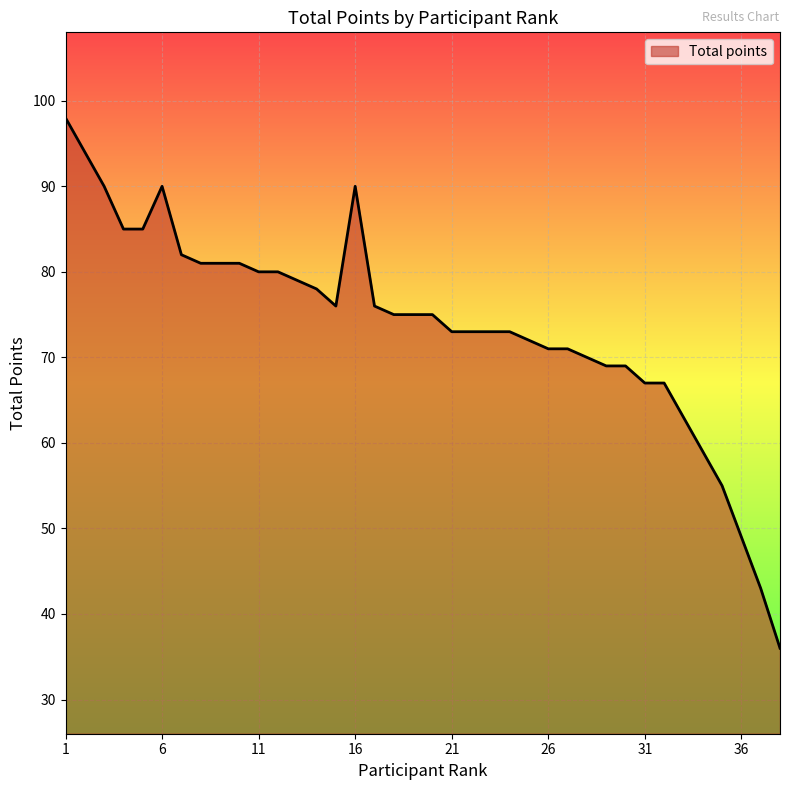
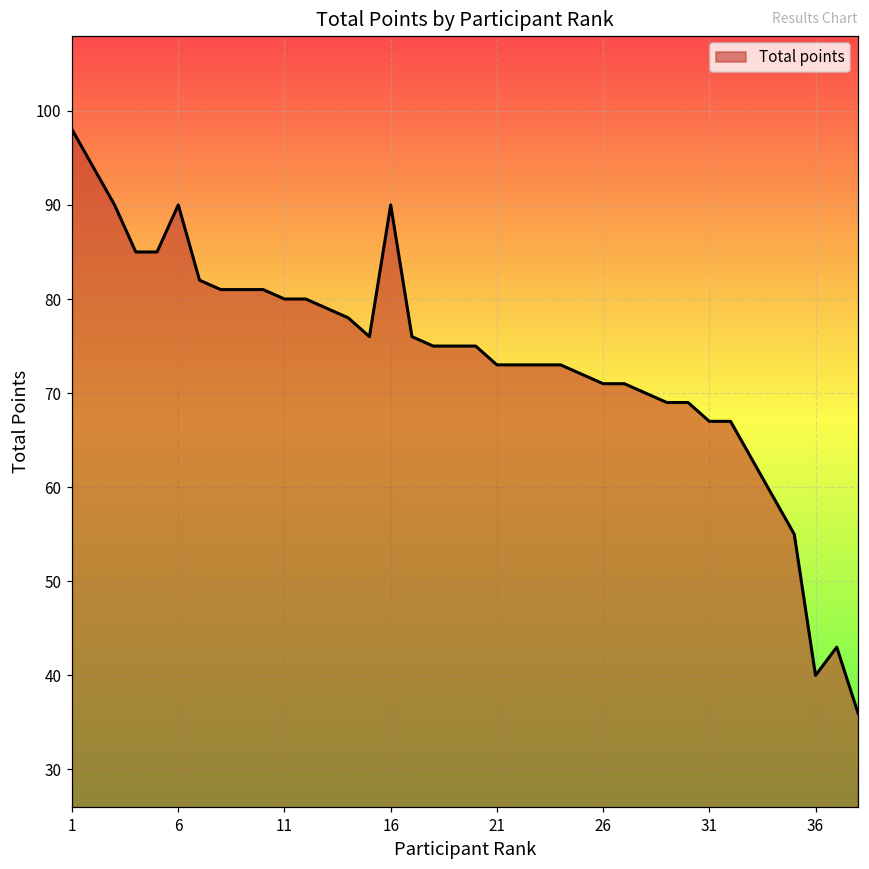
36: 49 -> 40
